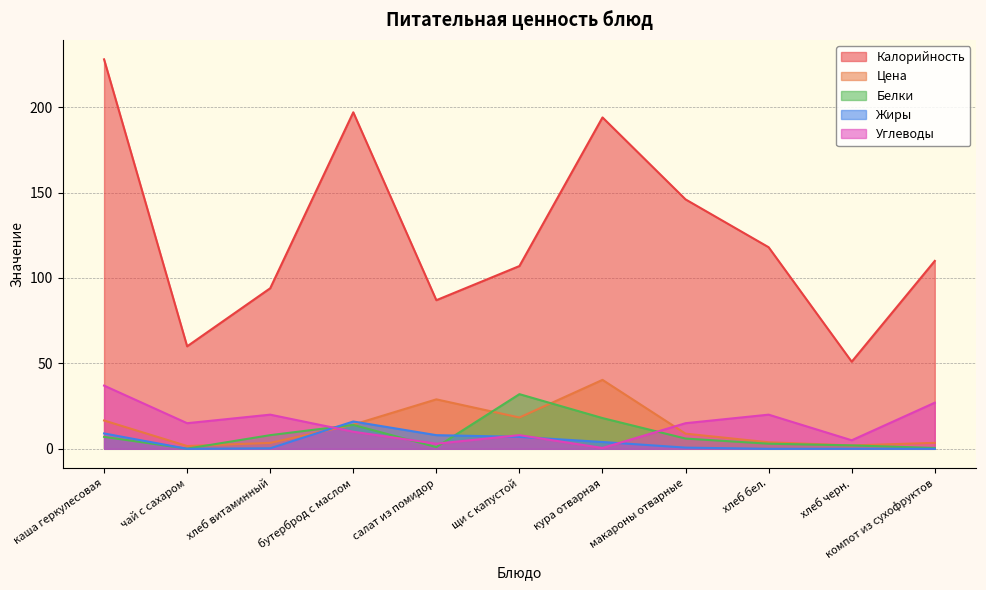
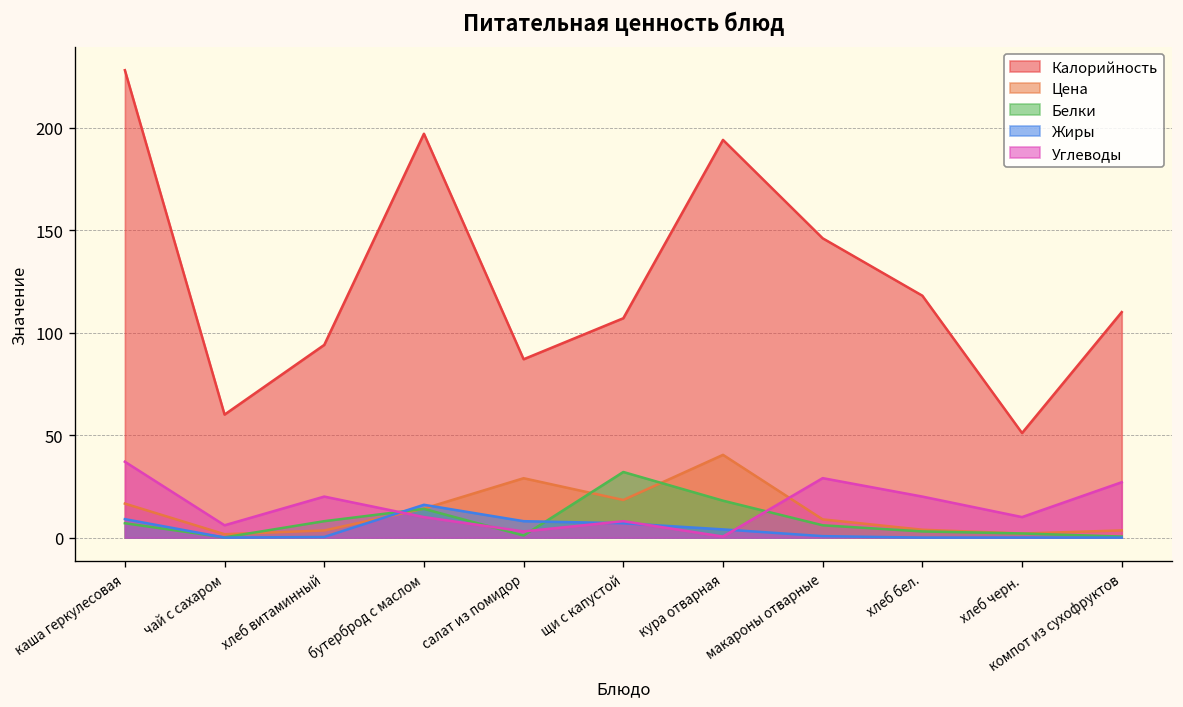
Углеводы, чай с сахаром: 15 -> 6
Углеводы, макароны отварные: 15 -> 29
Углеводы, хлеб черн.: 5 -> 10
